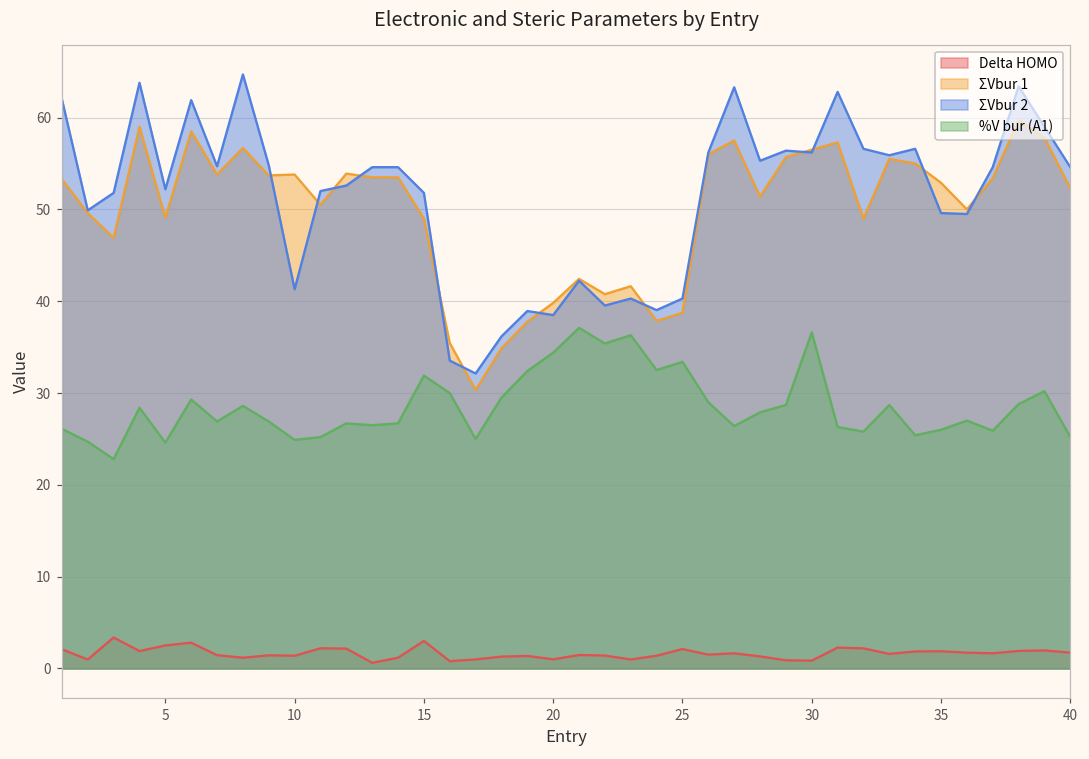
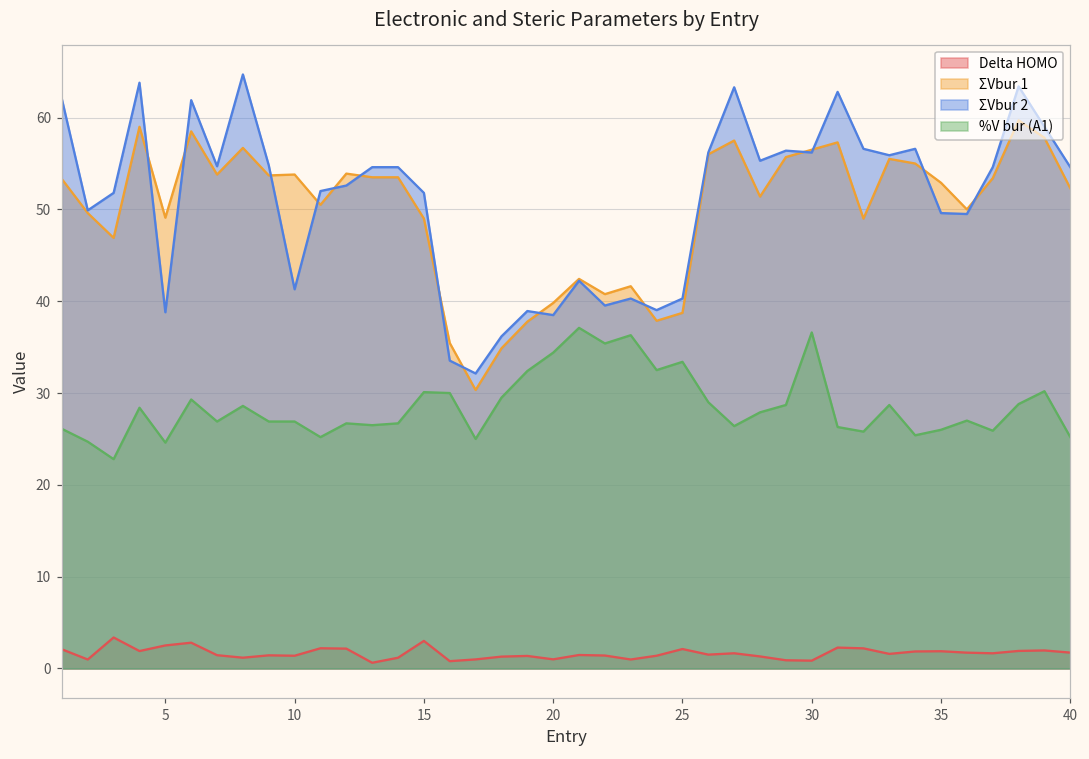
ΣVbur 2, 5: 52 -> 39
%V bur (A1), 10: 25 -> 27
%V bur (A1), 15: 32 -> 30
